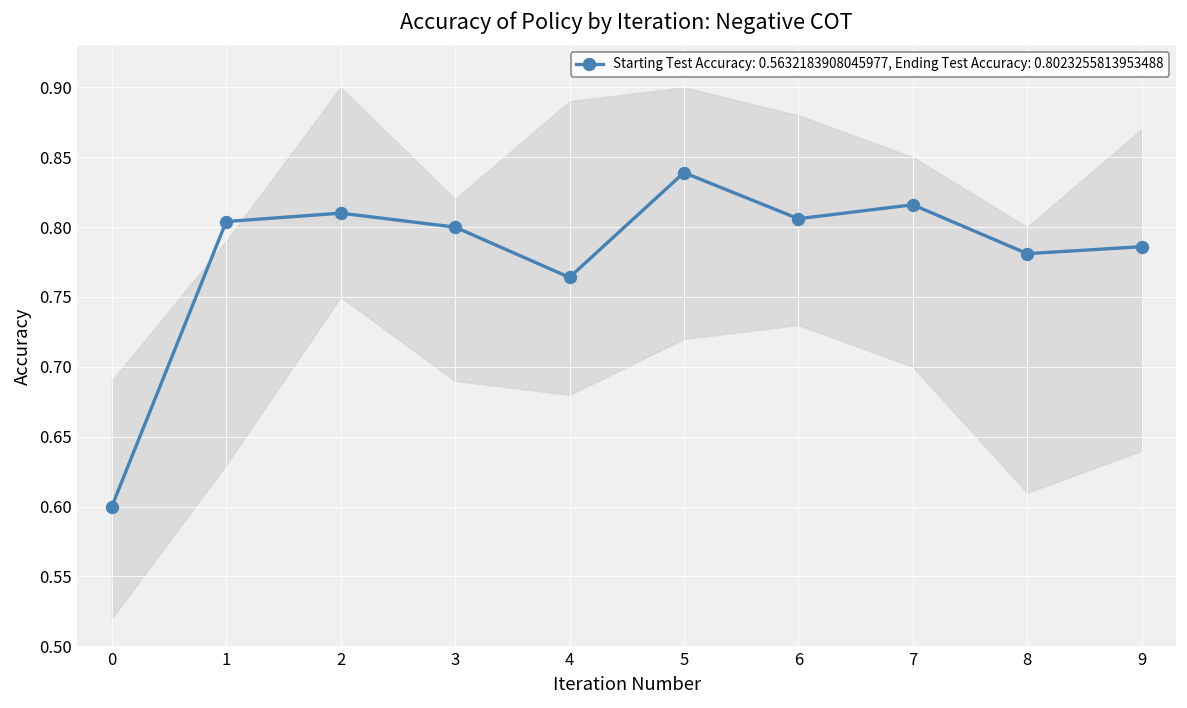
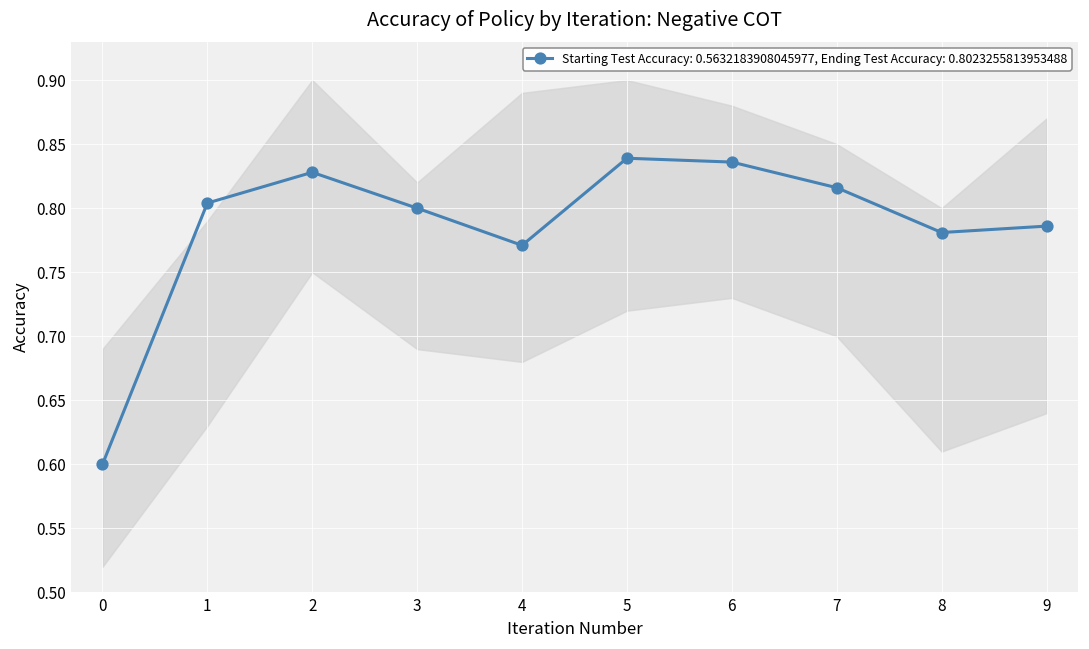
Starting Test Accuracy: 0.5632183908045977, Ending Test Accuracy: 0.8023255813953488, 2: 0.810 -> 0.828
Starting Test Accuracy: 0.5632183908045977, Ending Test Accuracy: 0.8023255813953488, 4: 0.764 -> 0.771
Starting Test Accuracy: 0.5632183908045977, Ending Test Accuracy: 0.8023255813953488, 6: 0.806 -> 0.836
